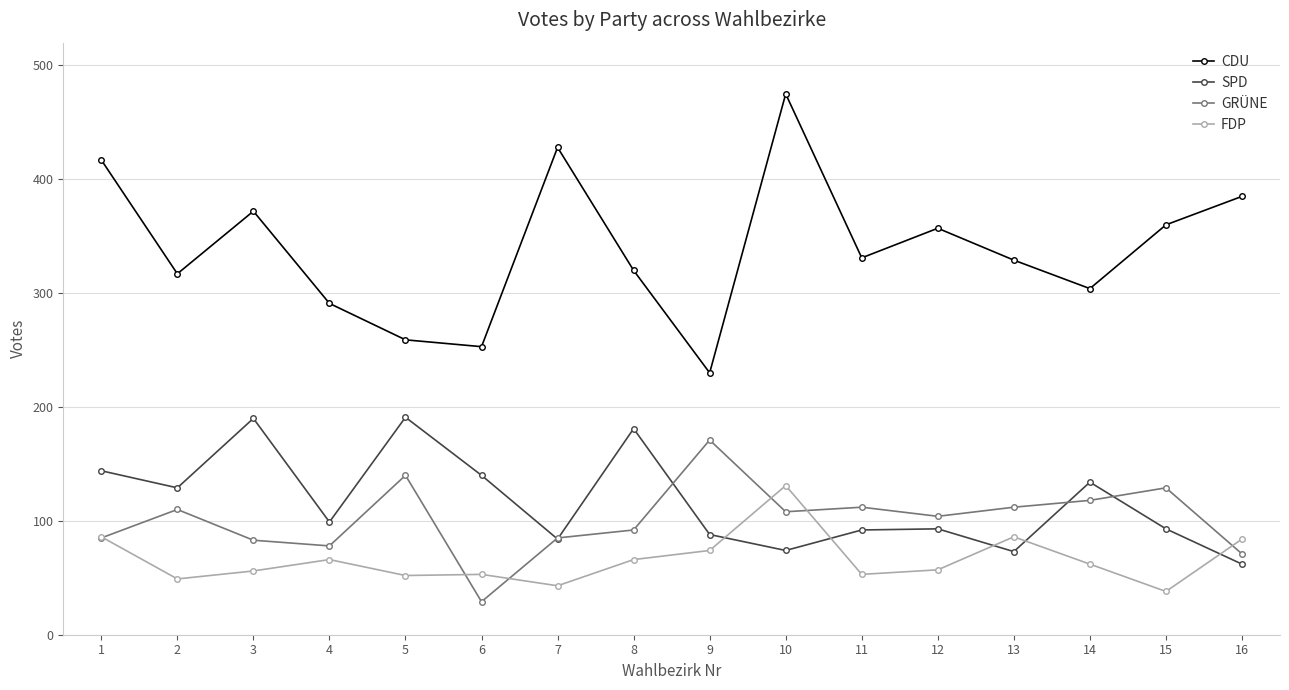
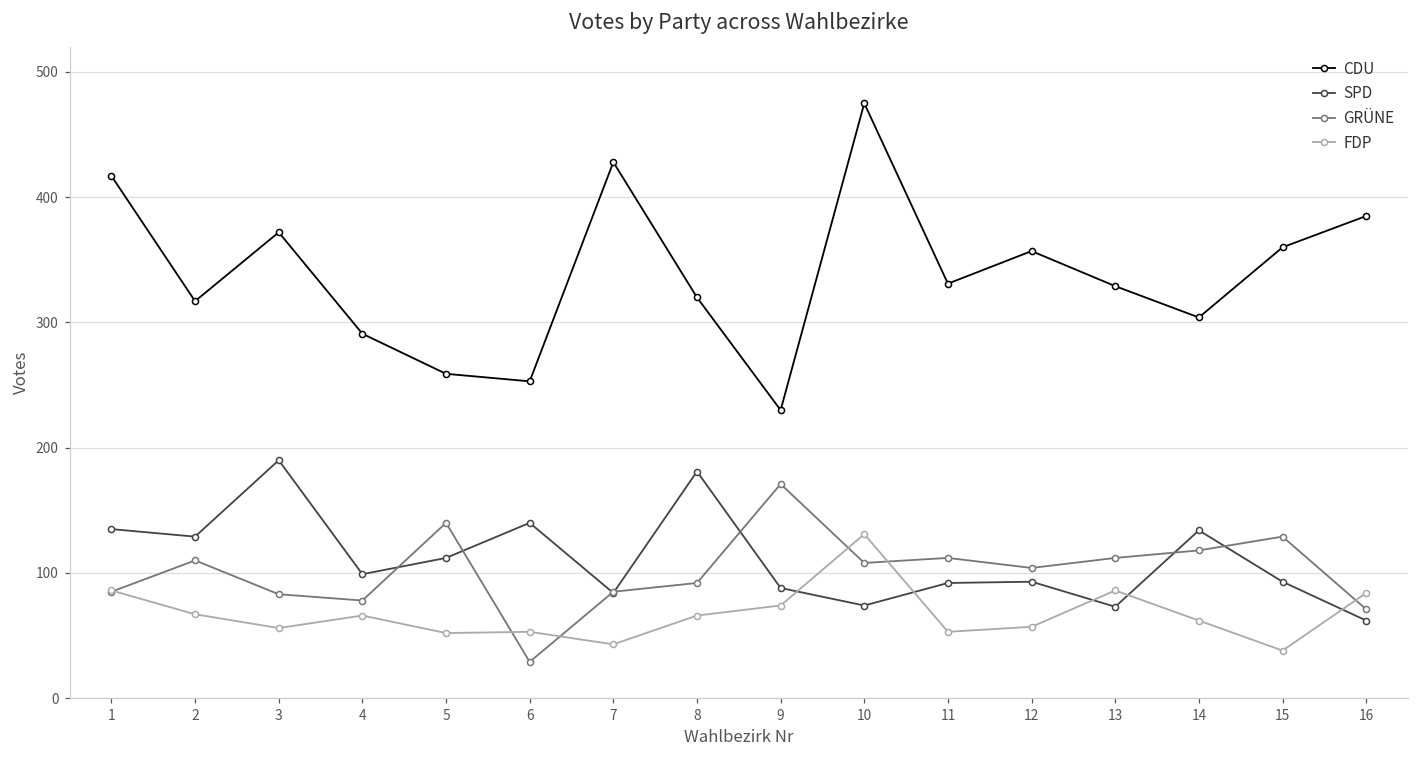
SPD, 1: 144 -> 135
FDP, 2: 49 -> 67
SPD, 5: 191 -> 112
